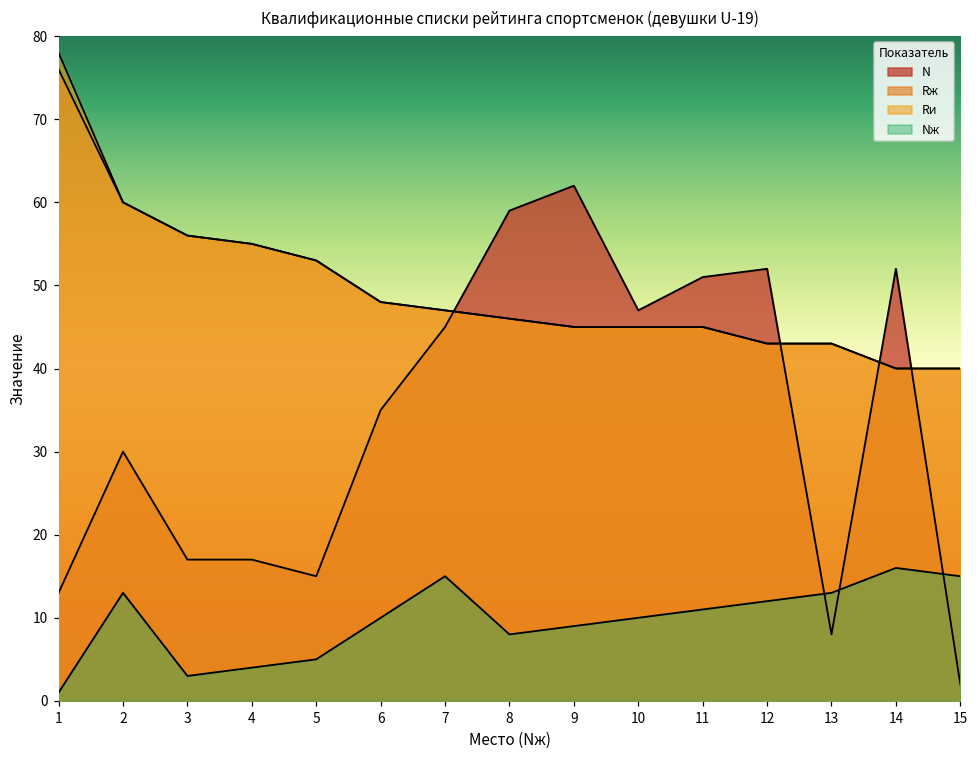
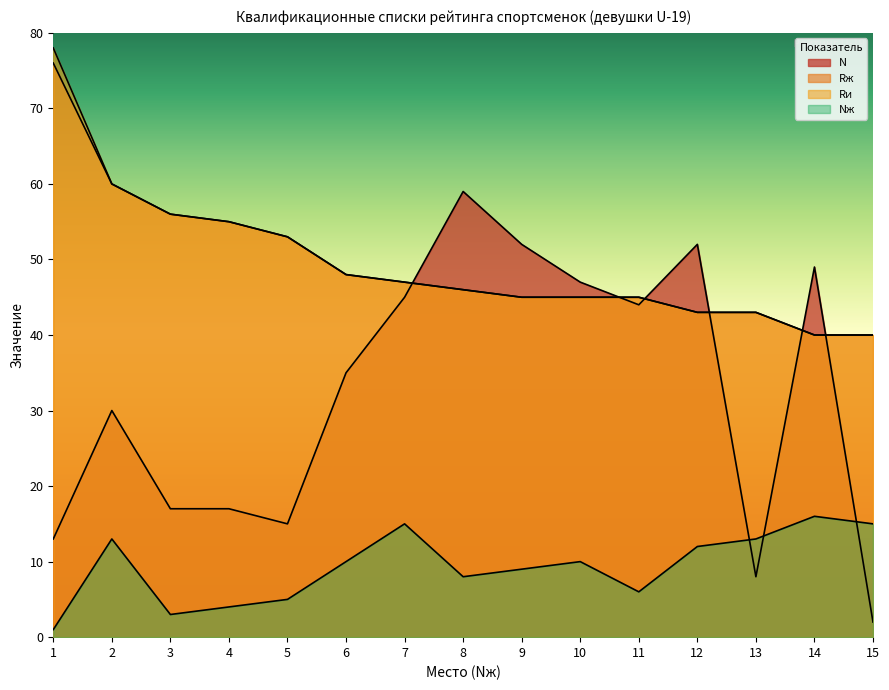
N, 9: 62 -> 52
N, 11: 51 -> 44
Nж, 11: 11 -> 6
N, 14: 52 -> 49
